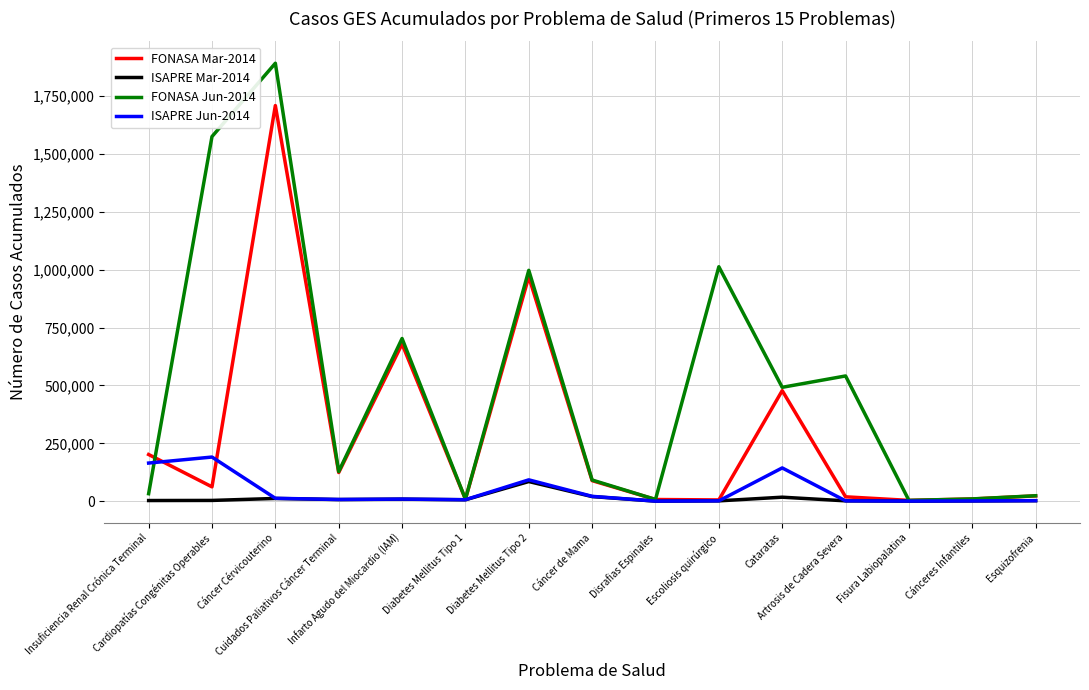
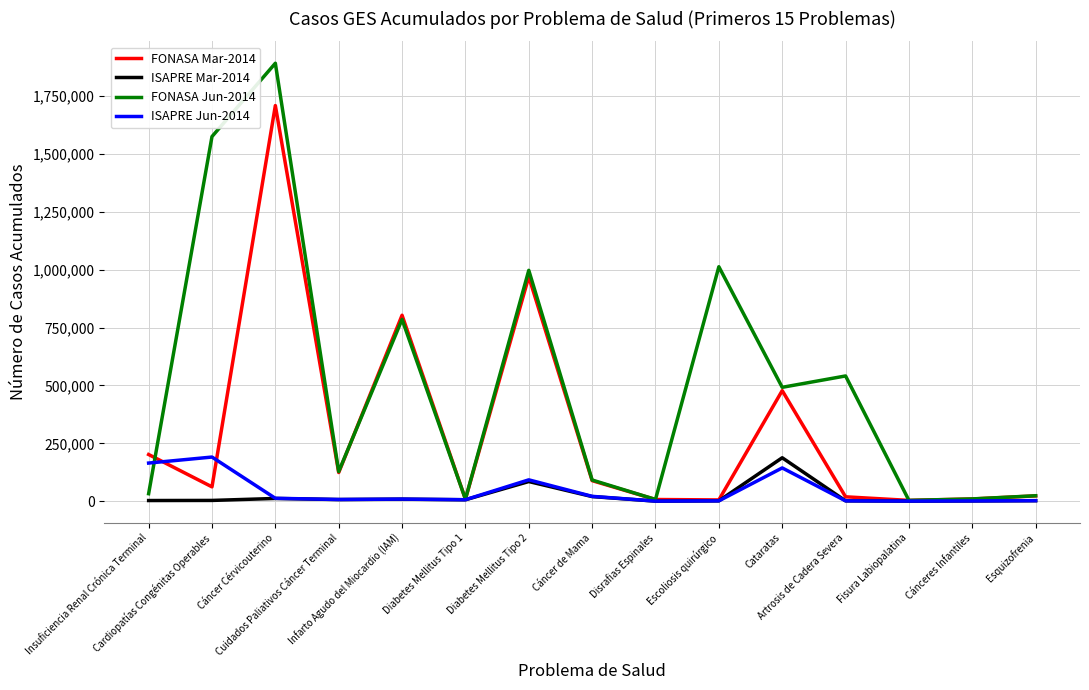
FONASA Mar-2014, Infarto Agudo del Miocardio (IAM): 680,000 -> 800,000
FONASA Jun-2014, Infarto Agudo del Miocardio (IAM): 700,000 -> 790,000
ISAPRE Mar-2014, Cataratas: 20,000 -> 190,000
